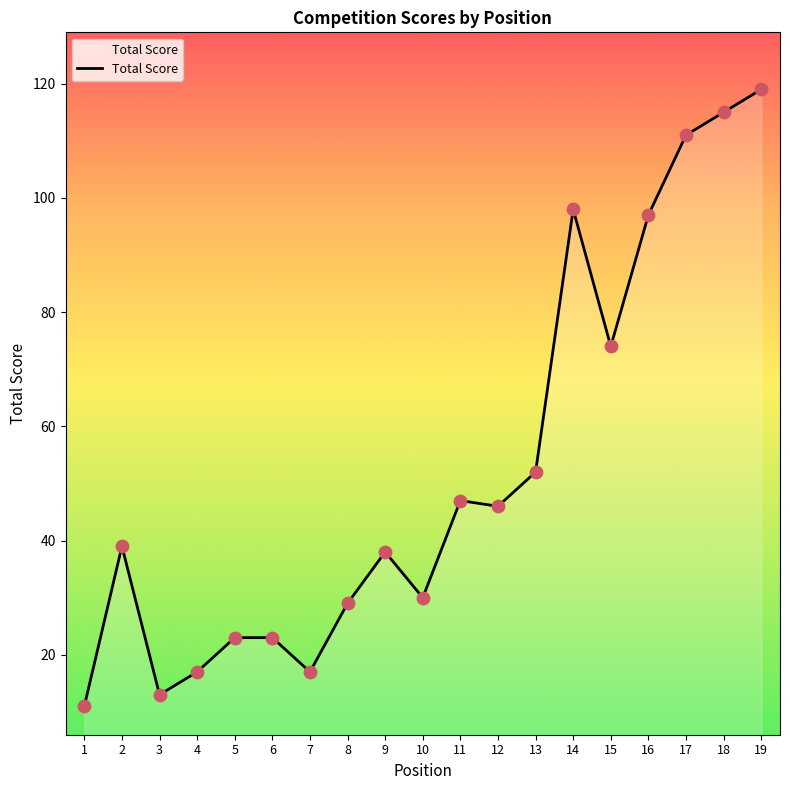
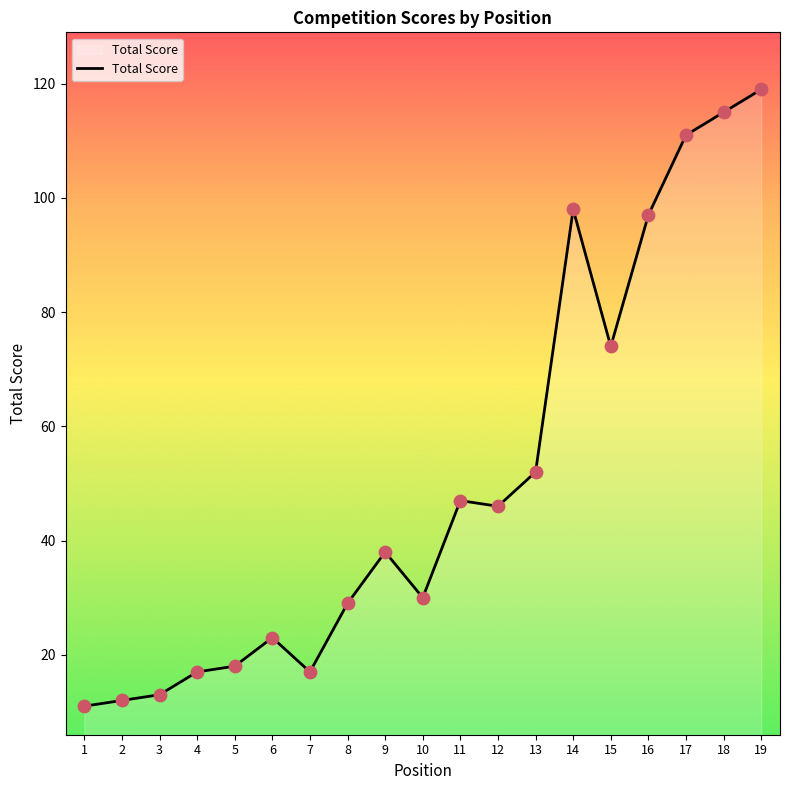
2: 39 -> 12
5: 23 -> 18
